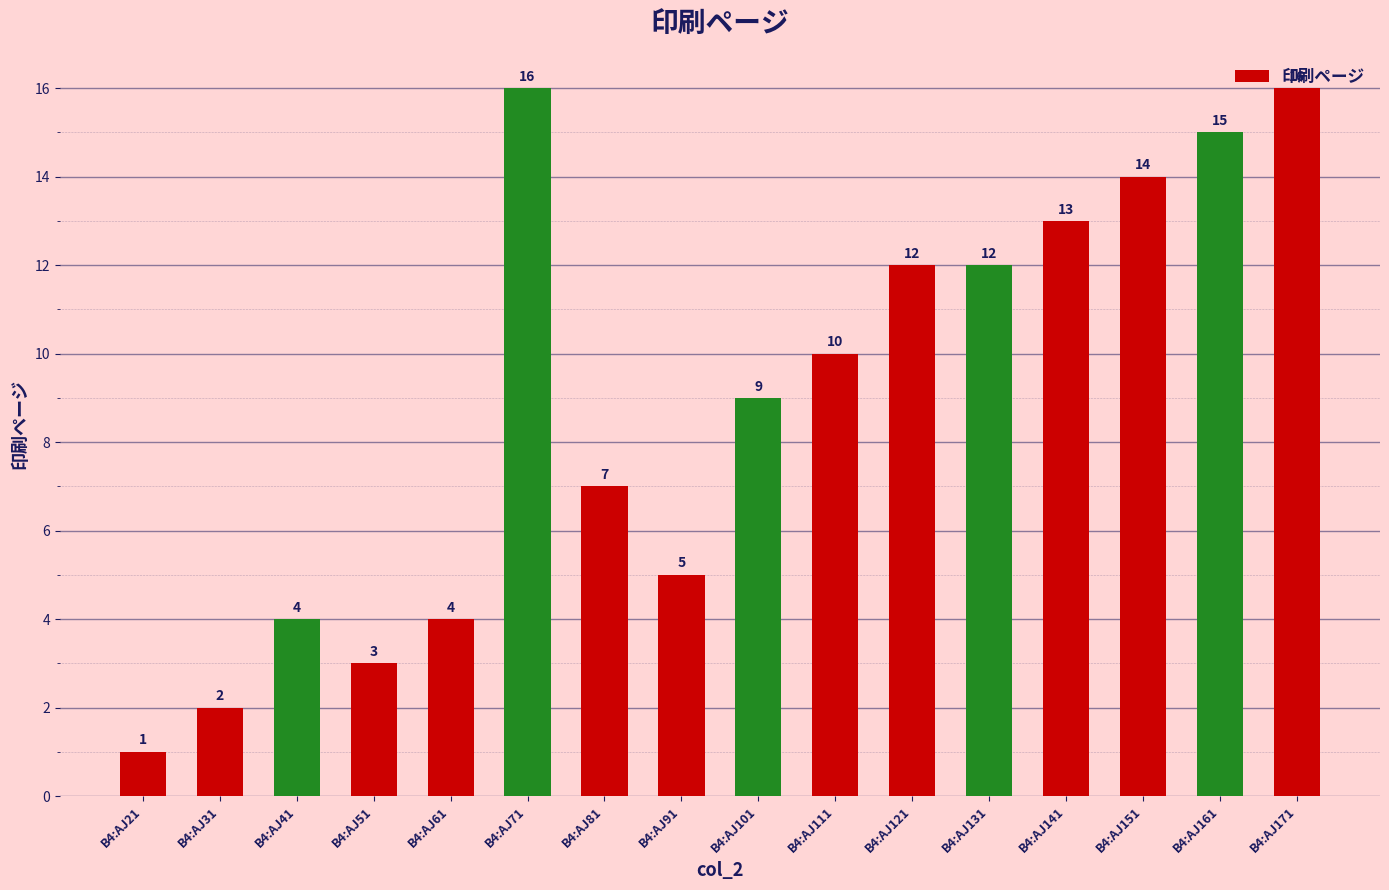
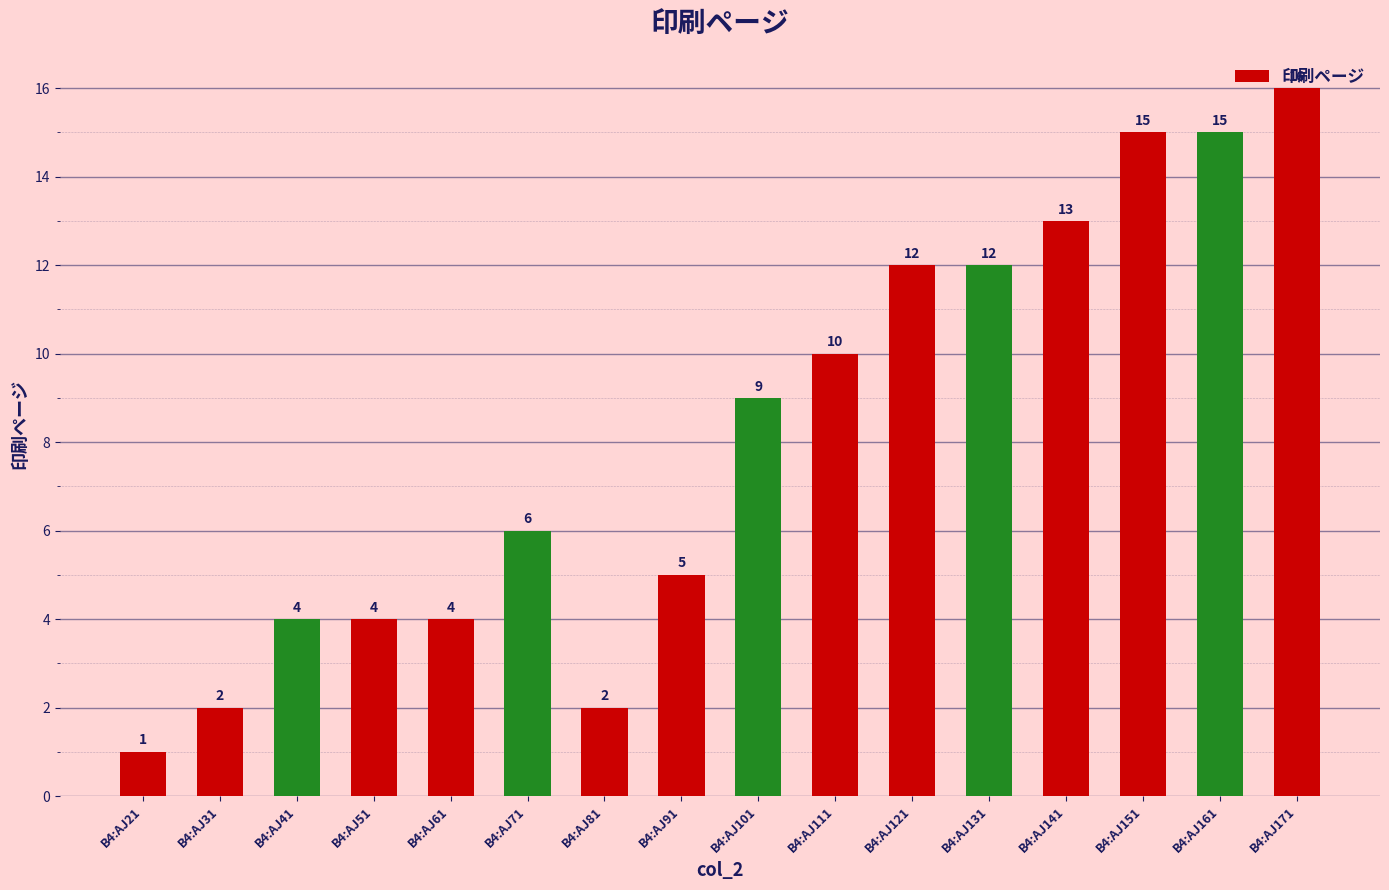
B4:AJ51: 3 -> 4
B4:AJ71: 16 -> 6
B4:AJ81: 7 -> 2
B4:AJ151: 14 -> 15
